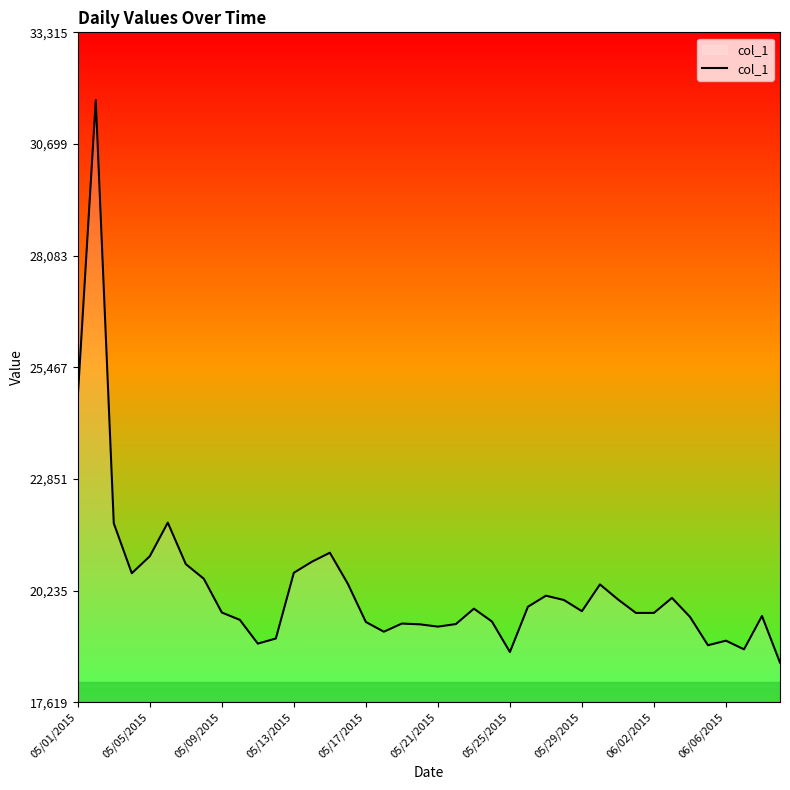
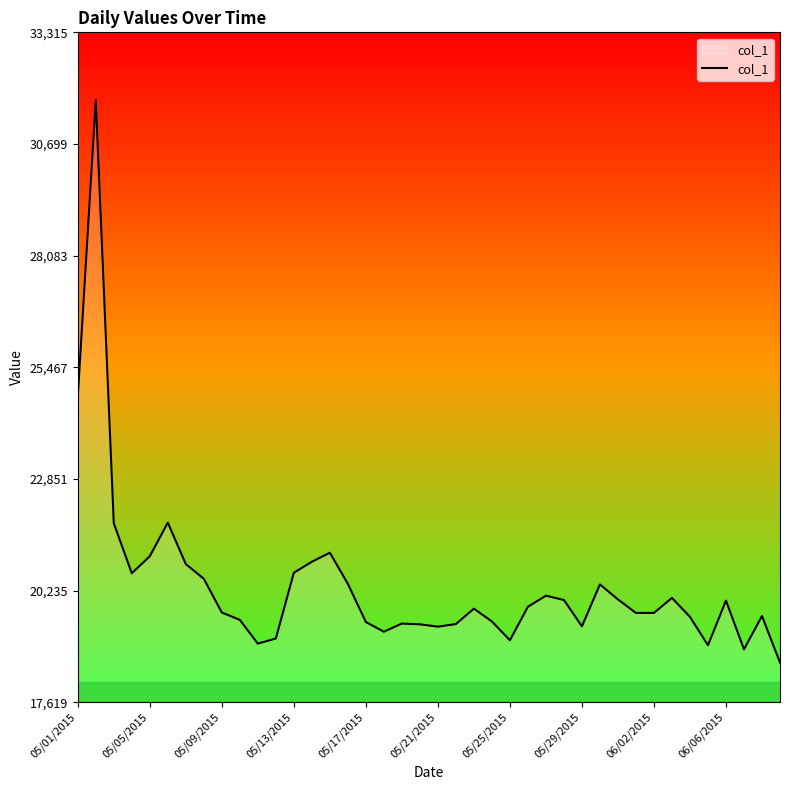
05/25/2015: 18,800 -> 19,100
05/29/2015: 19,800 -> 19,400
06/06/2015: 19,100 -> 20,000
